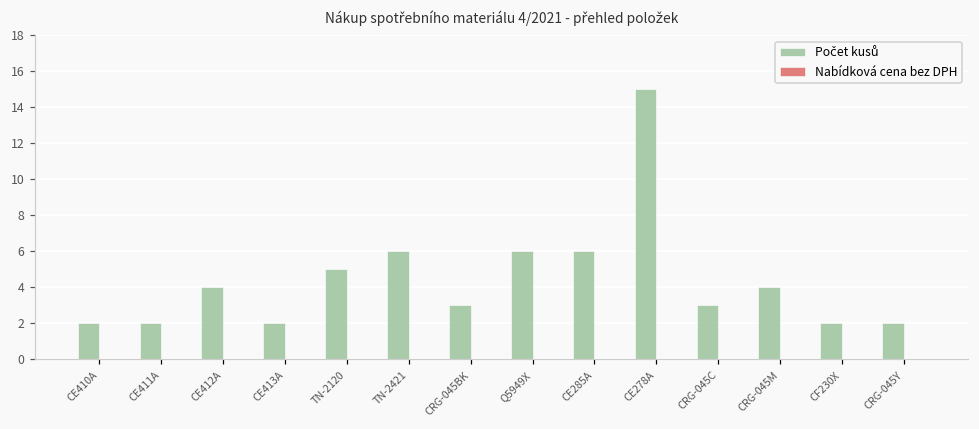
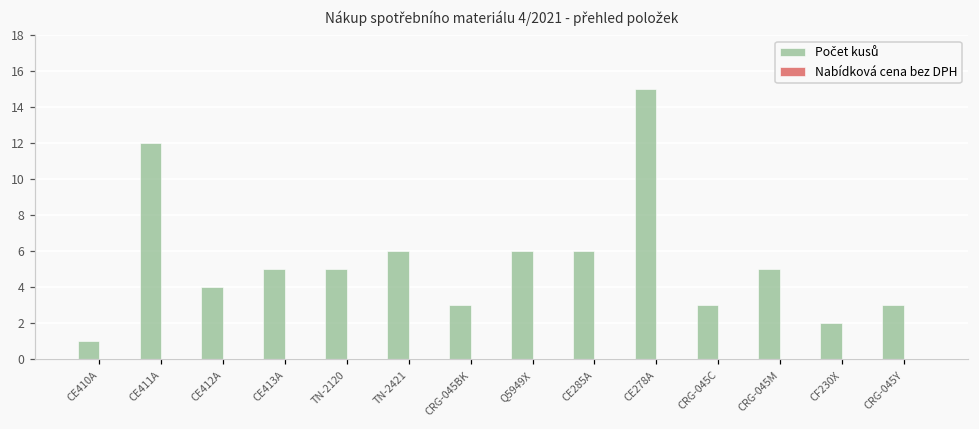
Počet kusů, CE410A: 2 -> 1
Počet kusů, CE411A: 2 -> 12
Počet kusů, CE413A: 2 -> 5
Počet kusů, CRG-045M: 4 -> 5
Počet kusů, CRG-045Y: 2 -> 3
